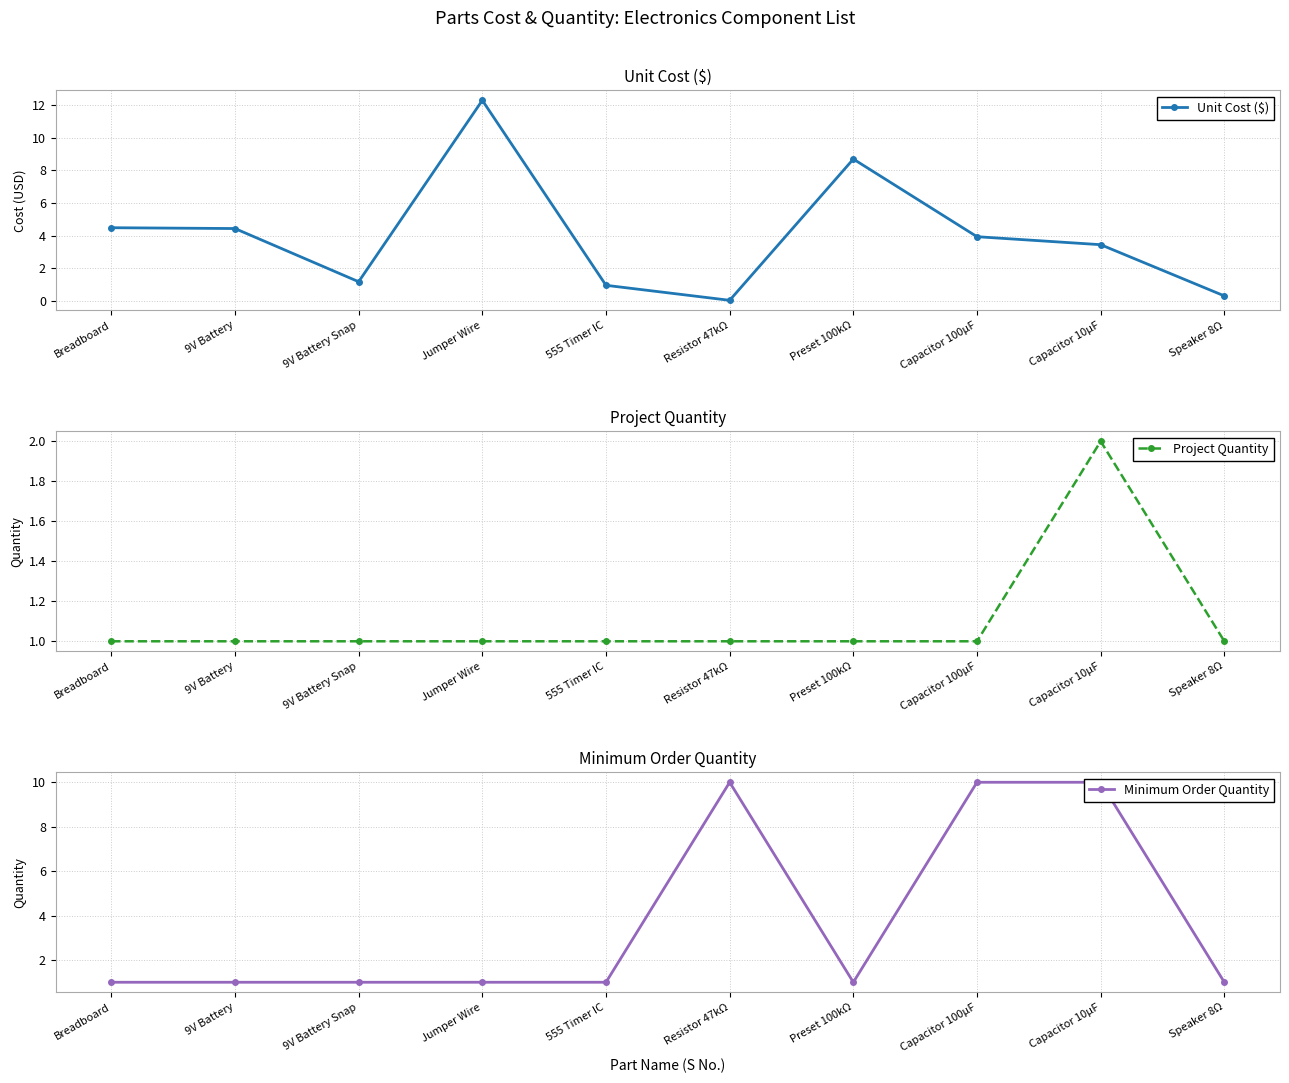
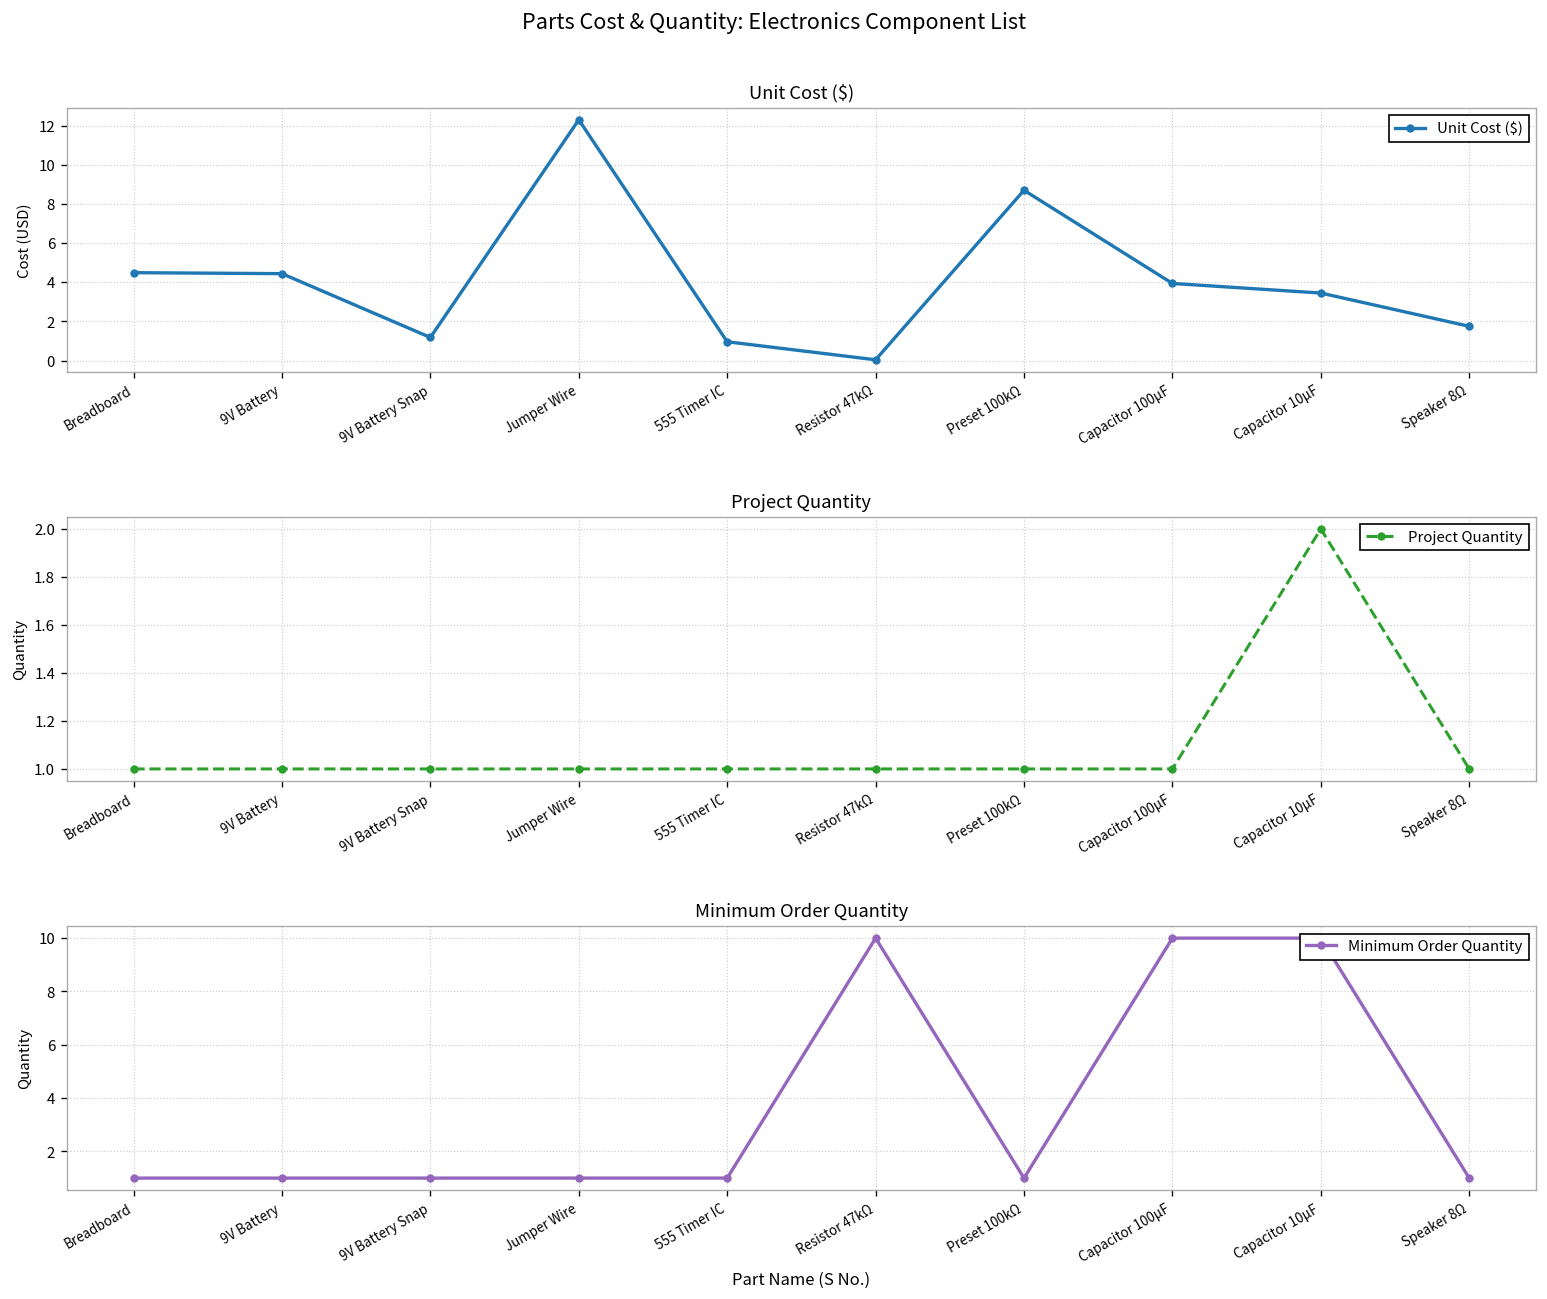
Unit Cost ($), Speaker 8Ω: 0.3 -> 1.8
